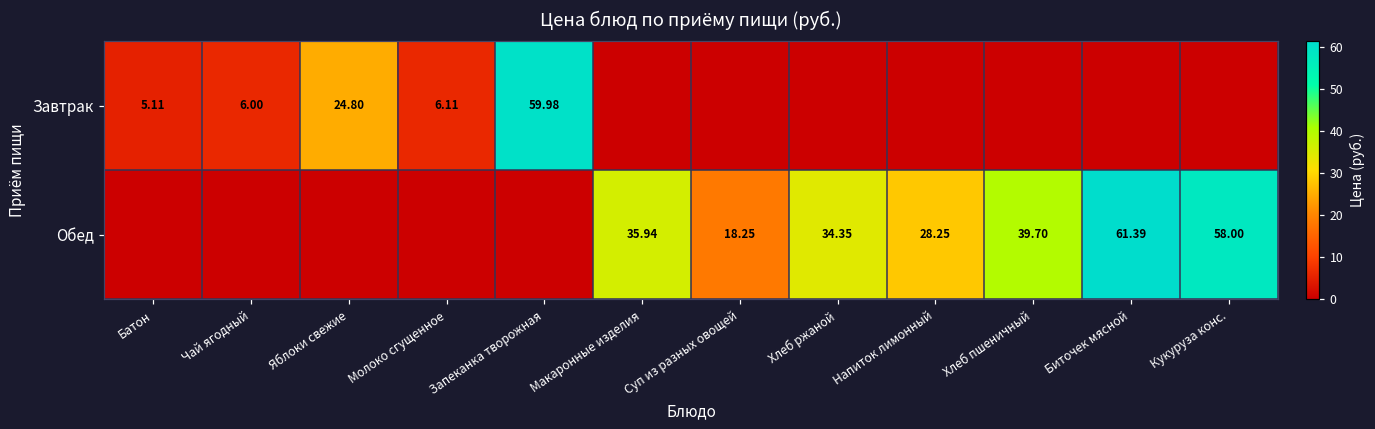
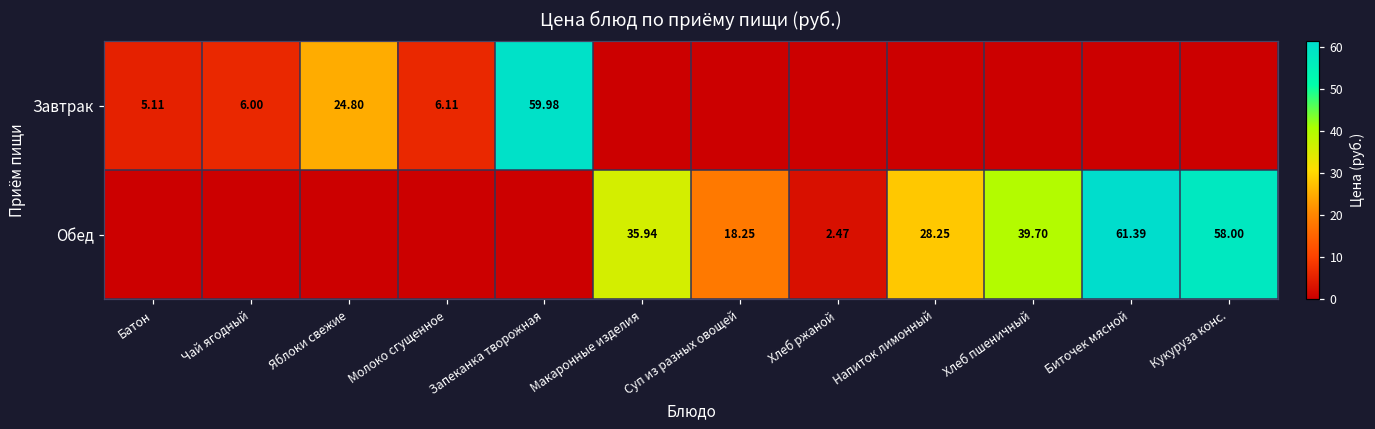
Обед, Хлеб ржаной: 34.35 -> 2.47
